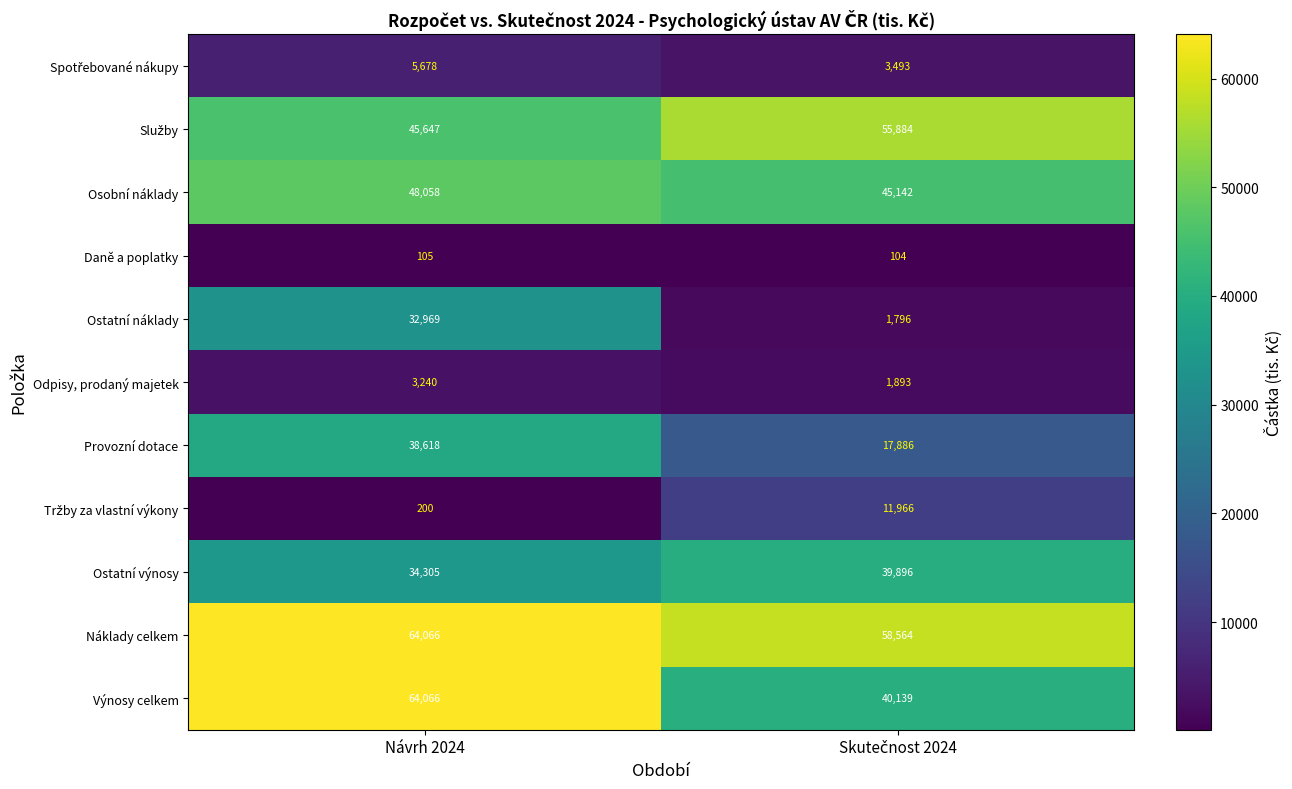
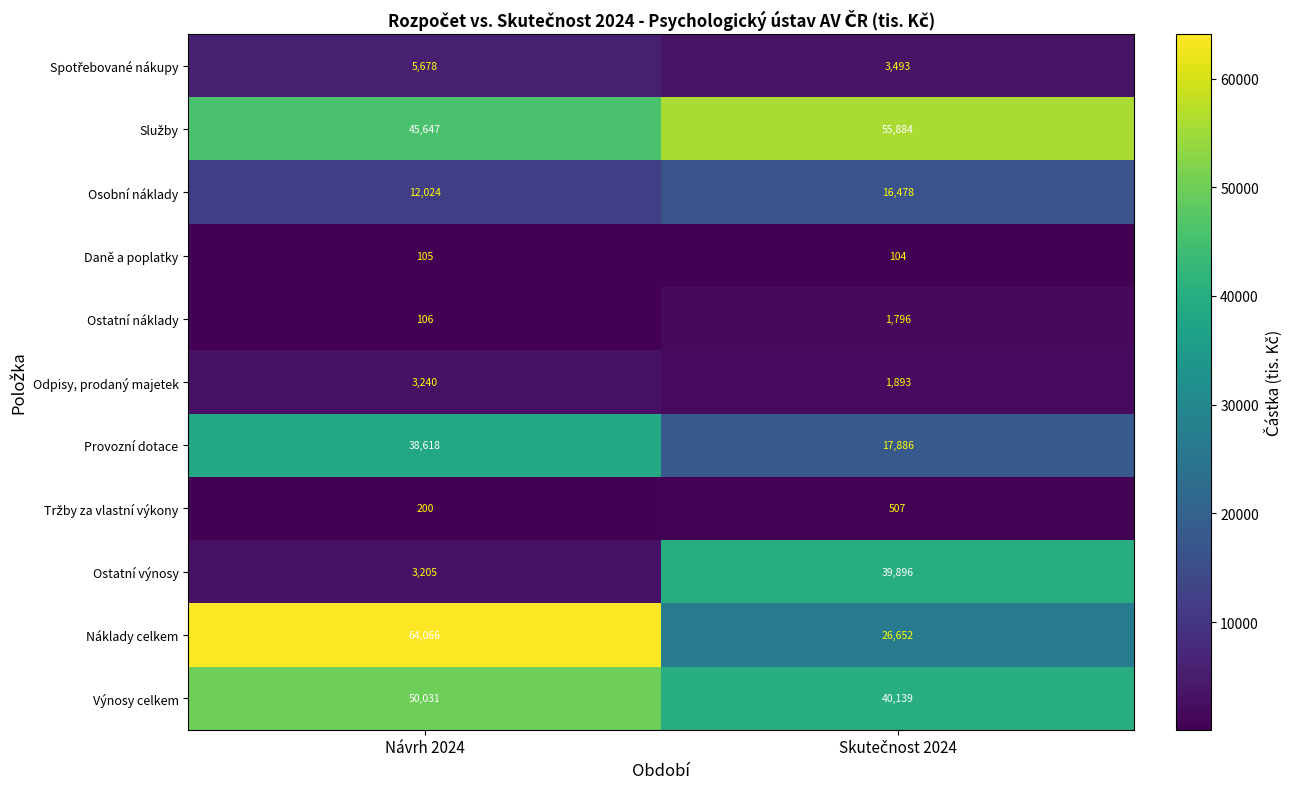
Osobní náklady, Návrh 2024: 48,058 -> 12,024
Osobní náklady, Skutečnost 2024: 45,142 -> 16,478
Ostatní náklady, Návrh 2024: 32,969 -> 106
Tržby za vlastní výkony, Skutečnost 2024: 11,966 -> 507
Ostatní výnosy, Návrh 2024: 34,305 -> 3,205
Náklady celkem, Skutečnost 2024: 58,564 -> 26,652
Výnosy celkem, Návrh 2024: 64,066 -> 50,031
